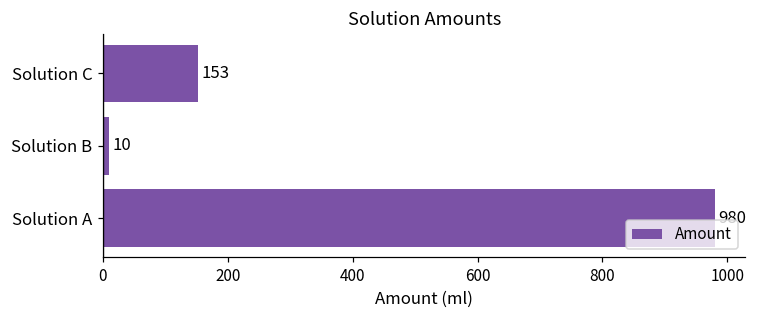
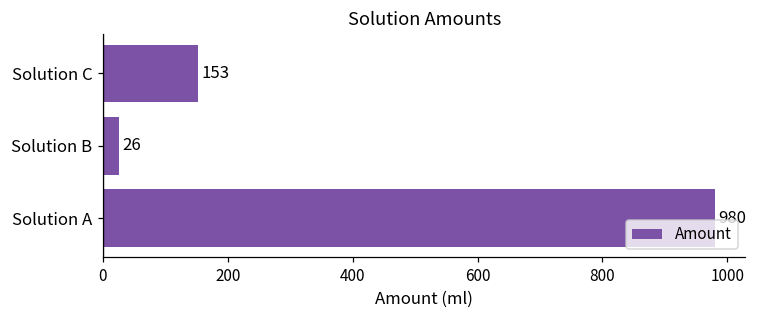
Solution B: 10 -> 26
